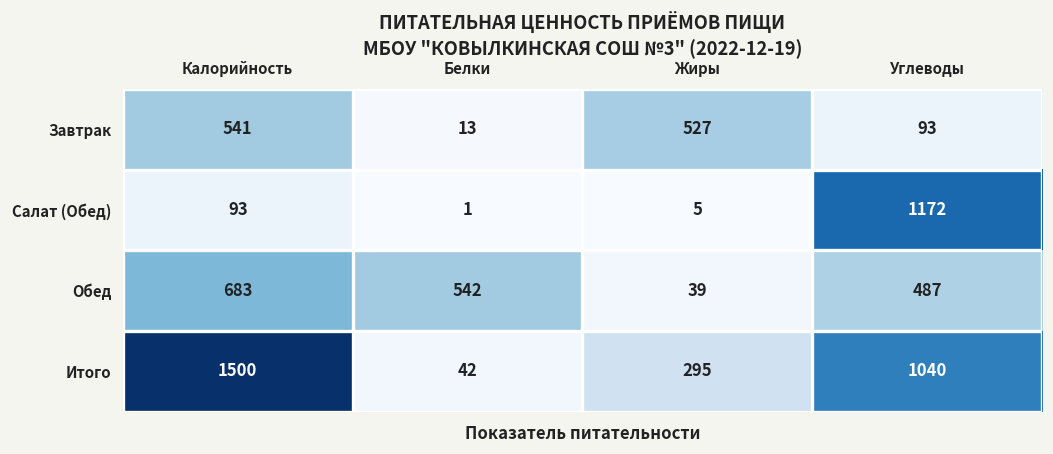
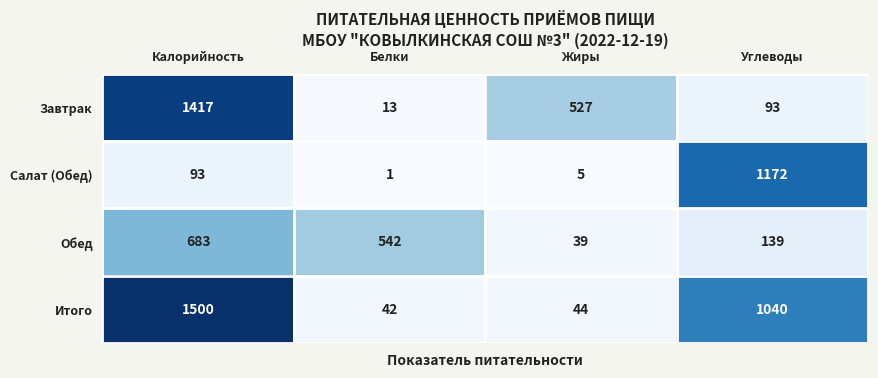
Завтрак, Калорийность: 541 -> 1417
Обед, Углеводы: 487 -> 139
Итого, Жиры: 295 -> 44
